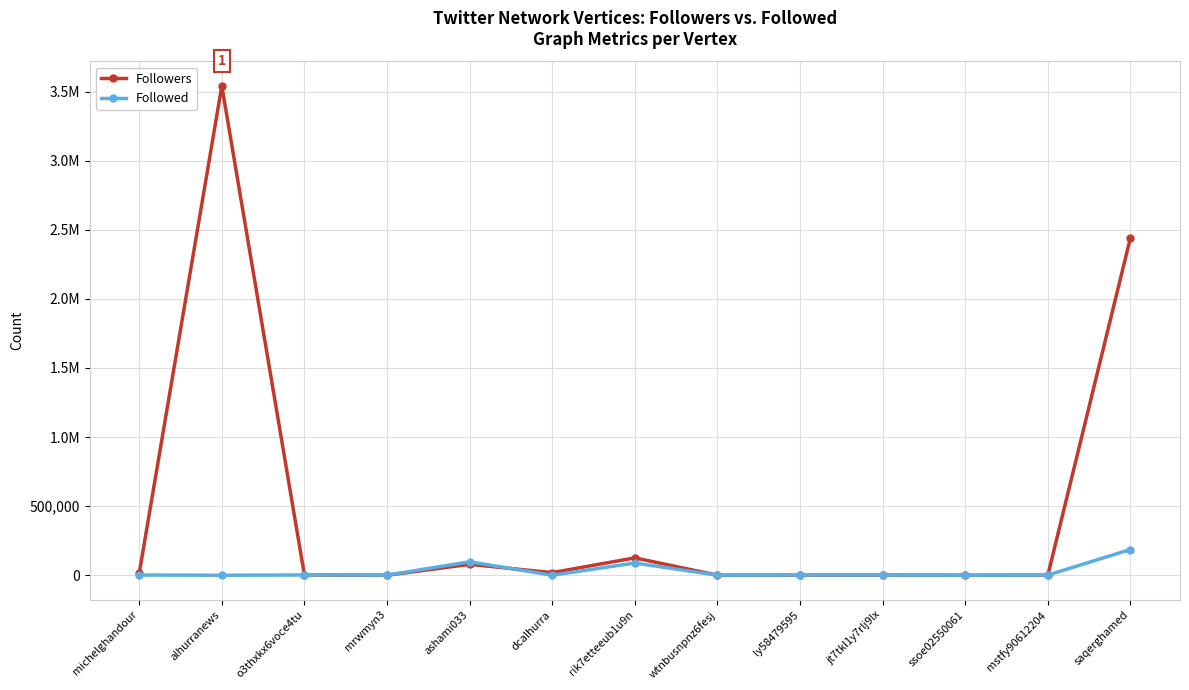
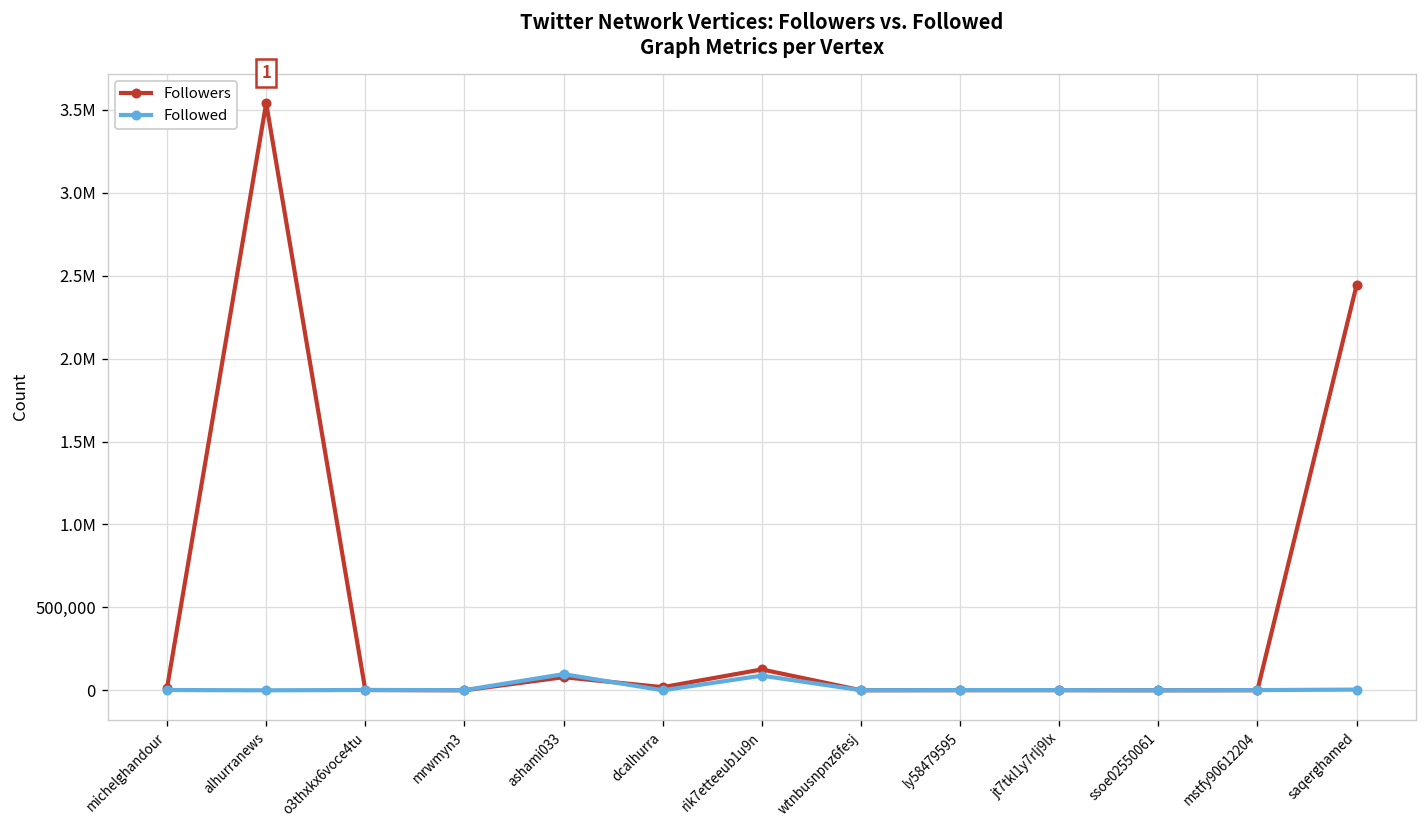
Followed, saqerghamed: 190,000 -> 0
